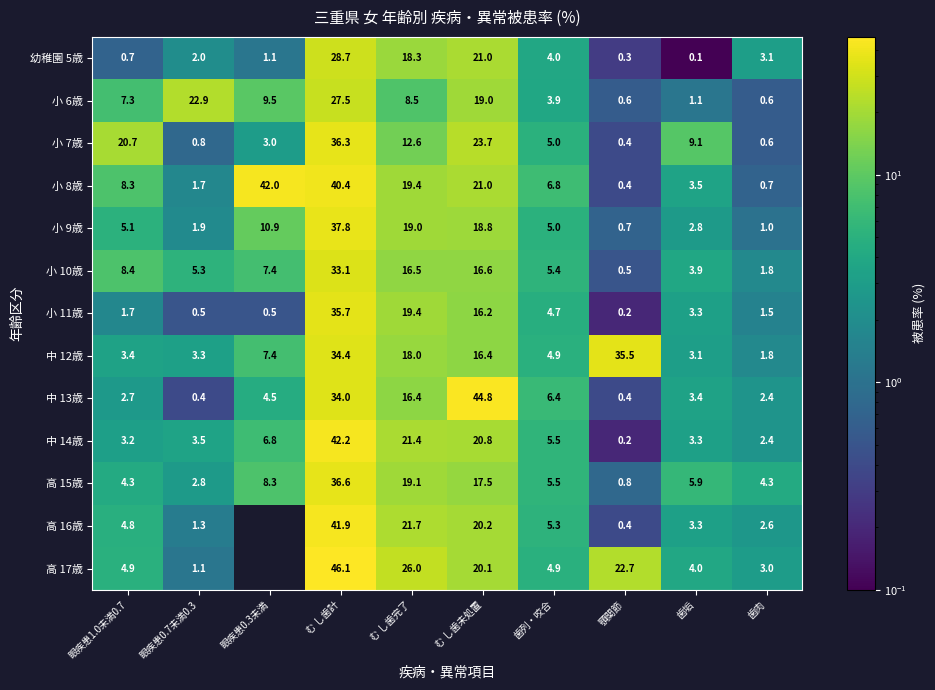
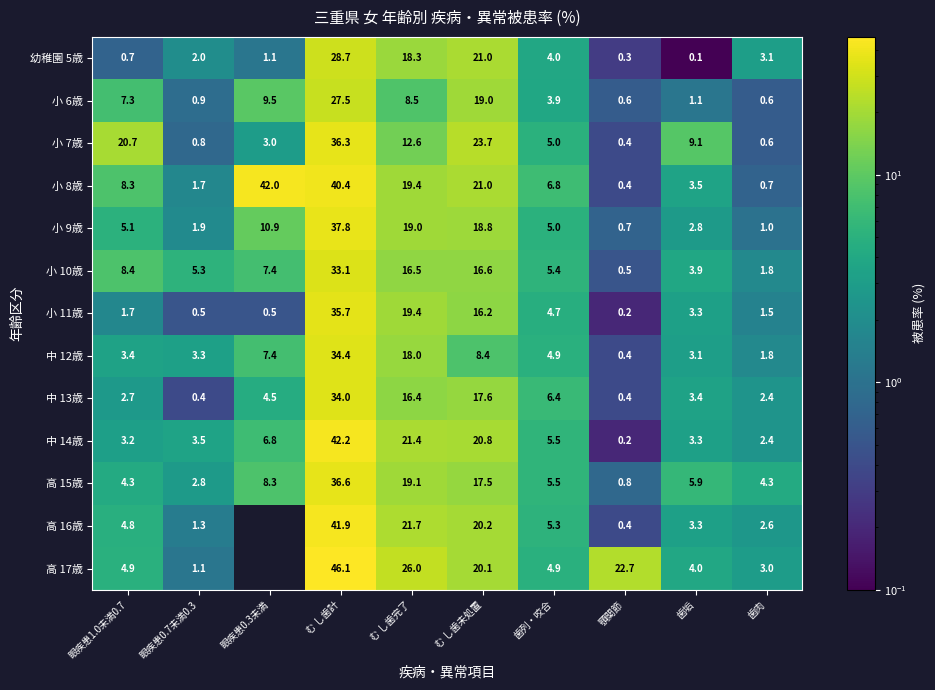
小 6歳, 眼疾患0.7未満0.3: 22.9 -> 0.9
中 12歳, む し歯未処置: 16.4 -> 8.4
中 12歳, 顎関節: 35.5 -> 0.4
中 13歳, む し歯未処置: 44.8 -> 17.6
